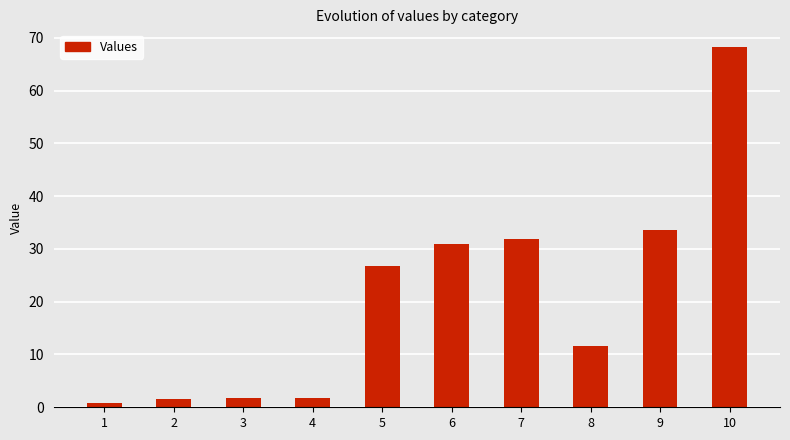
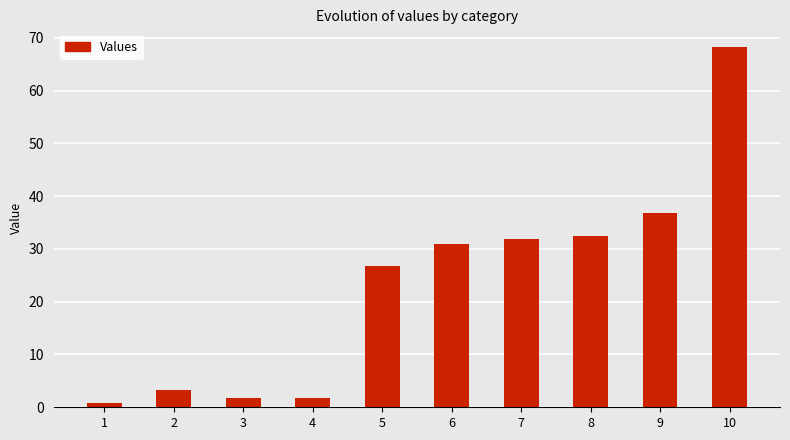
2: 2 -> 3
8: 12 -> 32
9: 34 -> 37
